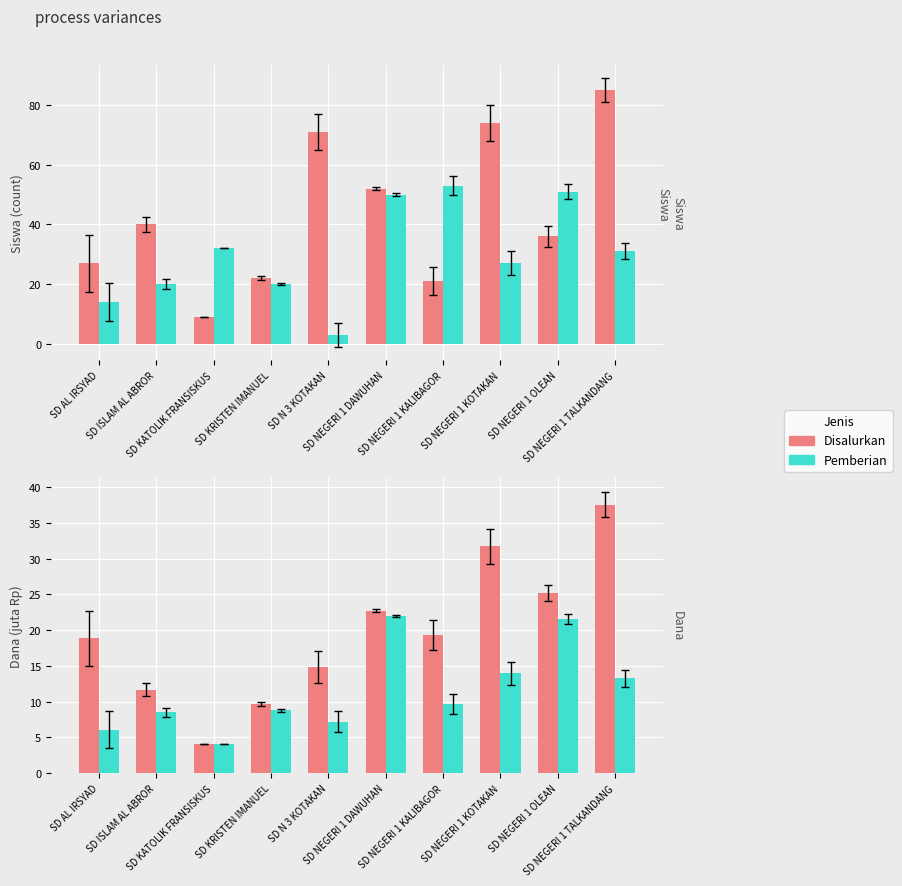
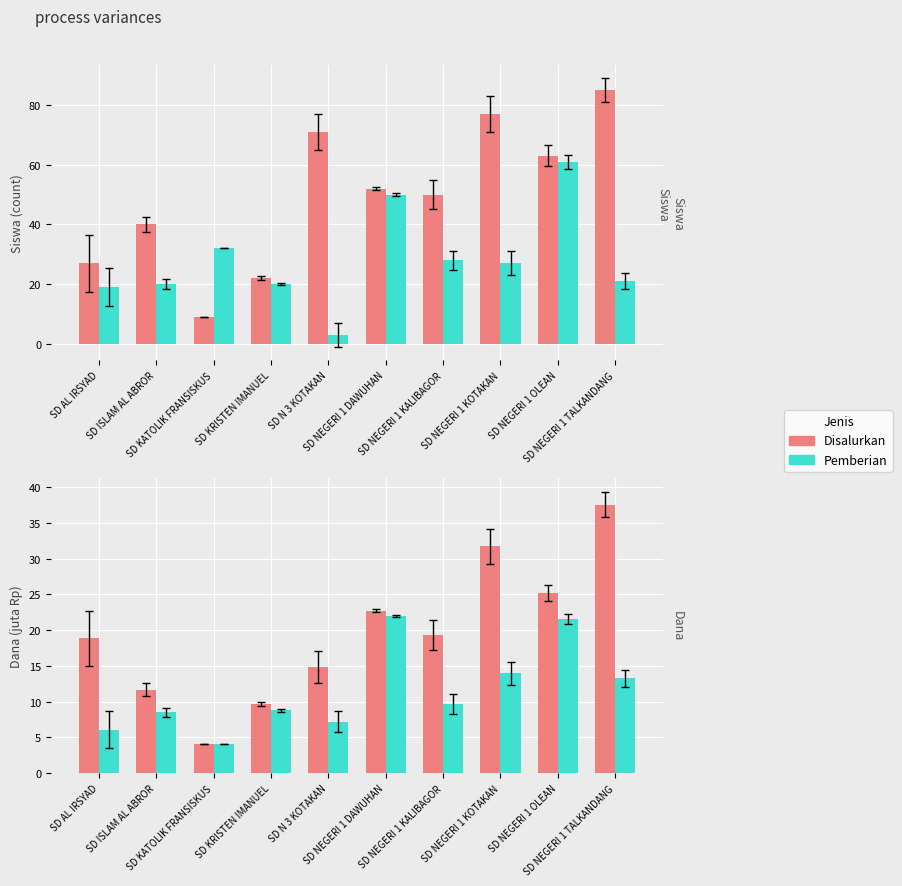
Siswa, Pemberian, SD AL IRSYAD: 14 -> 19
Siswa, Disalurkan, SD NEGERI 1 KALIBAGOR: 21 -> 50
Siswa, Pemberian, SD NEGERI 1 KALIBAGOR: 53 -> 28
Siswa, Disalurkan, SD NEGERI 1 KOTAKAN: 74 -> 77
Siswa, Disalurkan, SD NEGERI 1 OLEAN: 36 -> 63
Siswa, Pemberian, SD NEGERI 1 OLEAN: 51 -> 61
Siswa, Pemberian, SD NEGERI 1 TALKANDANG: 31 -> 21
